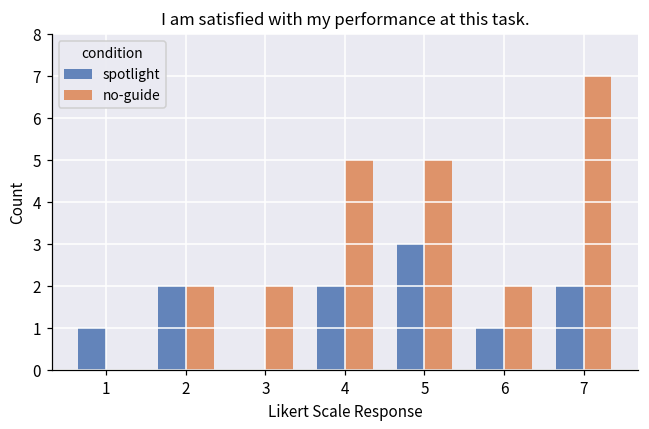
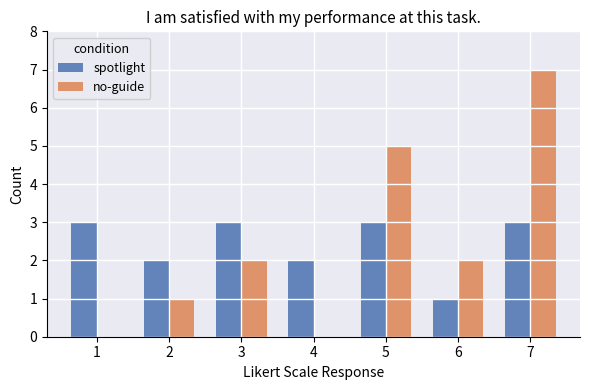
spotlight, 1: 1 -> 3
no-guide, 2: 2 -> 1
spotlight, 3: 0 -> 3
no-guide, 4: 5 -> 0
spotlight, 7: 2 -> 3
